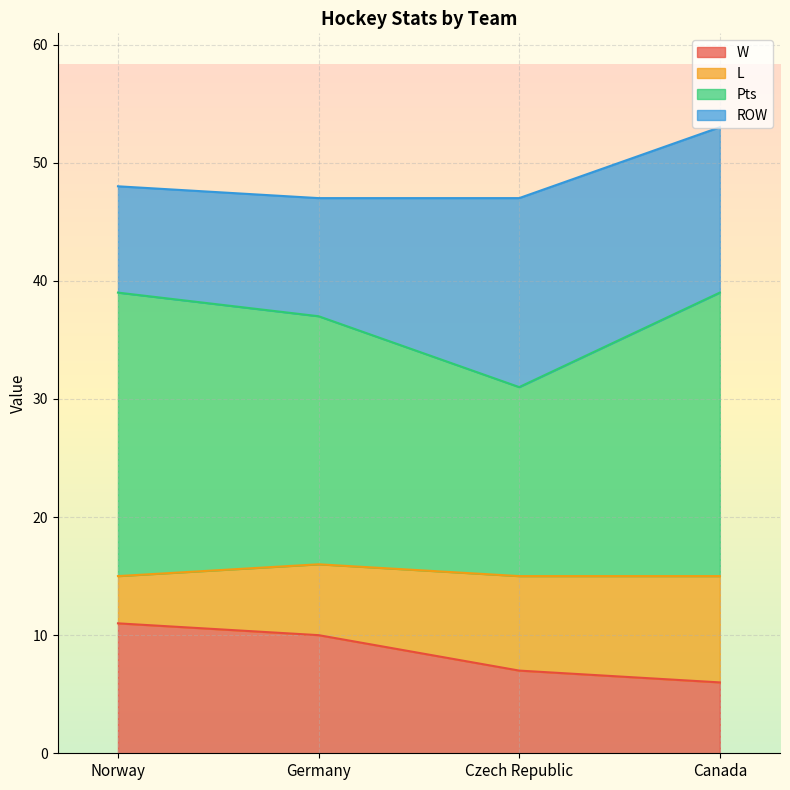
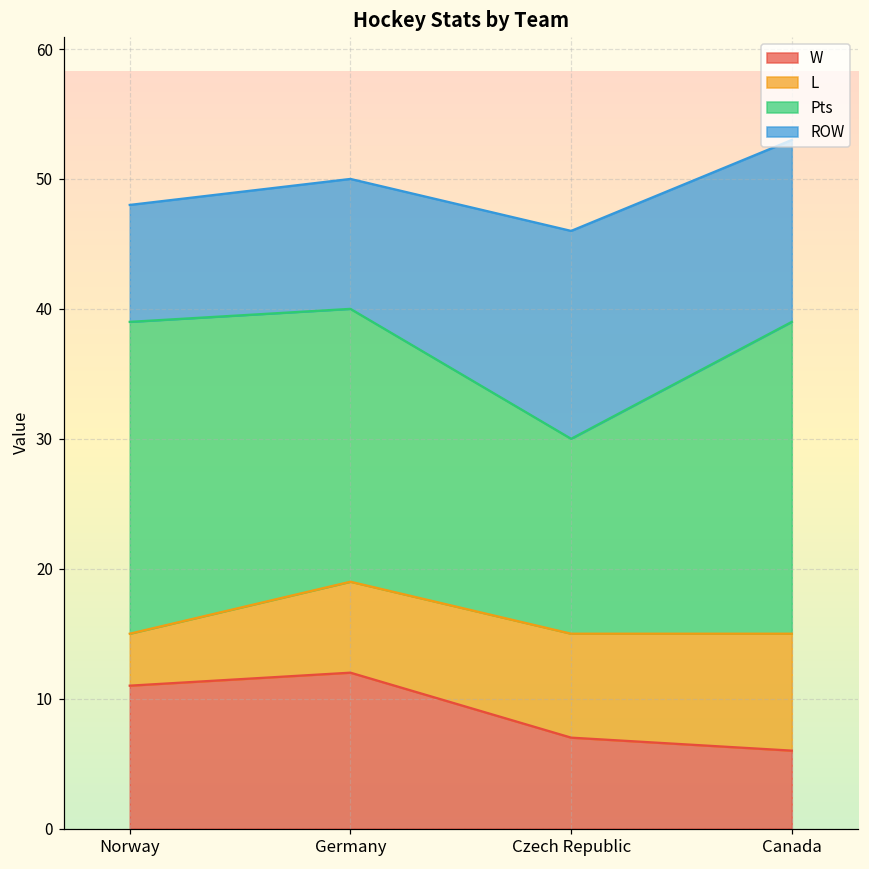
W, Germany: 10 -> 12
L, Germany: 6 -> 7
Pts, Czech Republic: 16 -> 15
